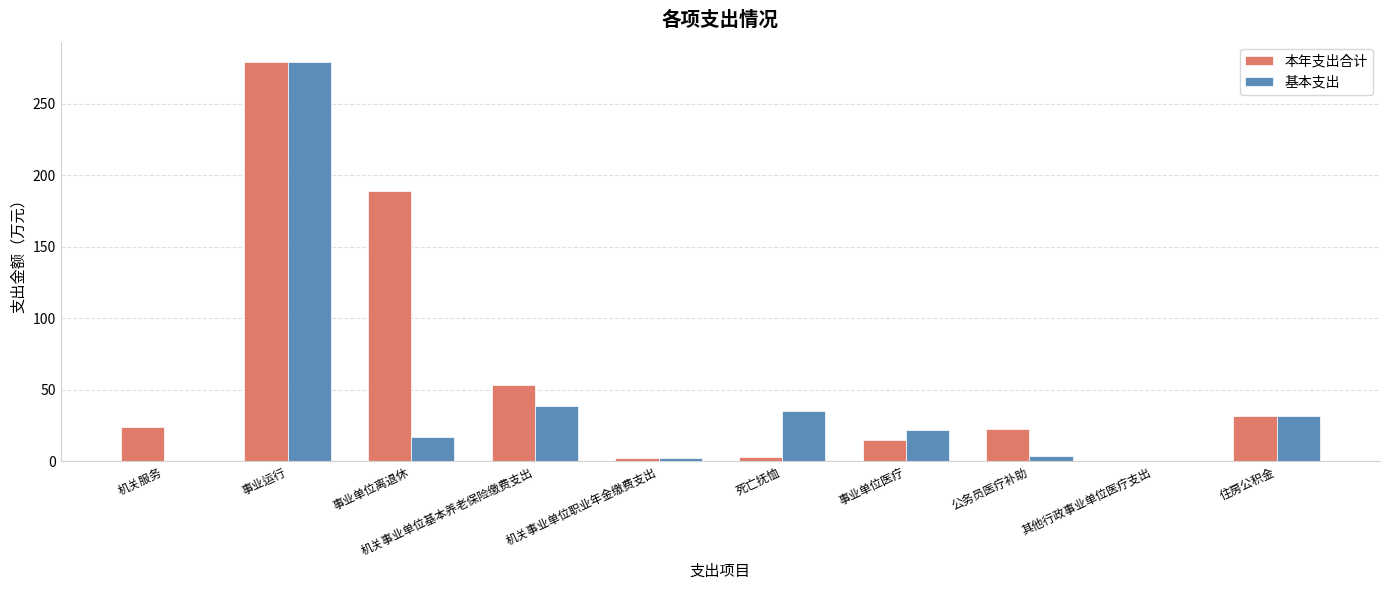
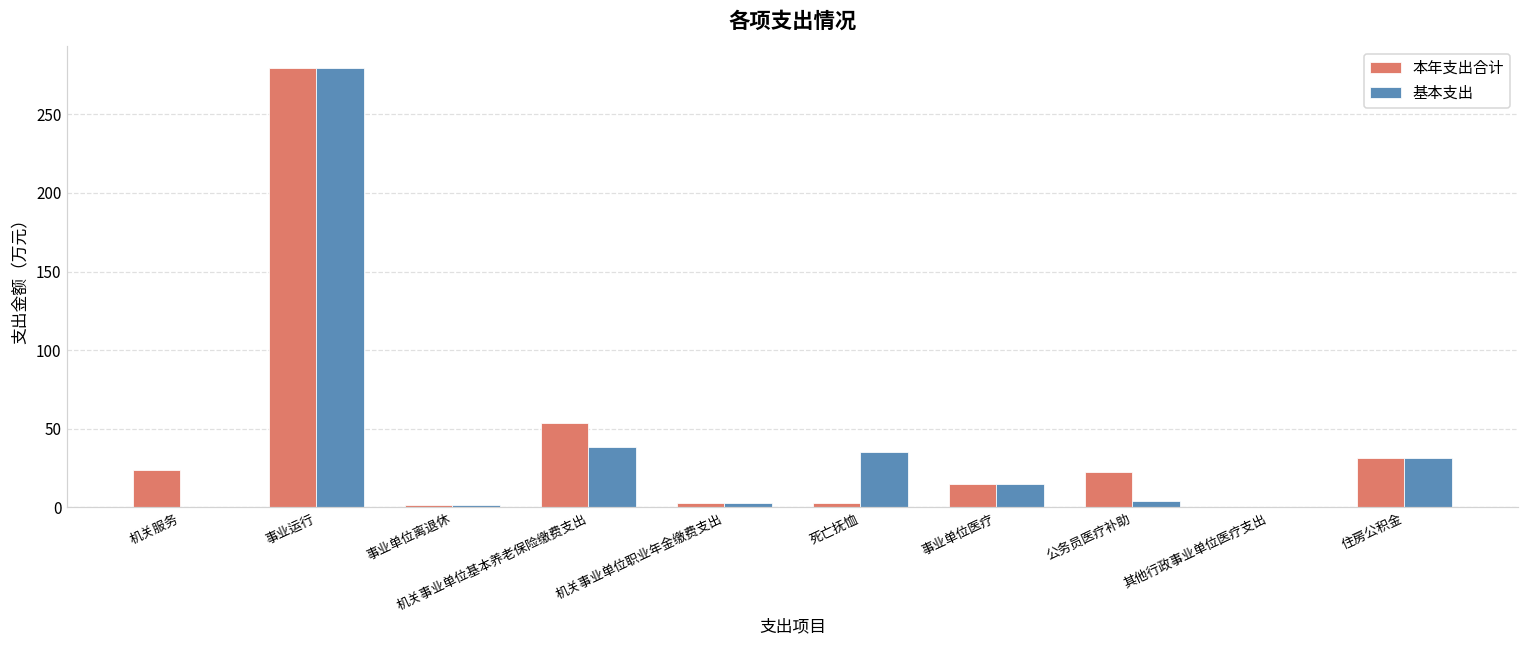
本年支出合计, 事业单位离退休: 189 -> 2
基本支出, 事业单位离退休: 17 -> 2
基本支出, 事业单位医疗: 22 -> 15
